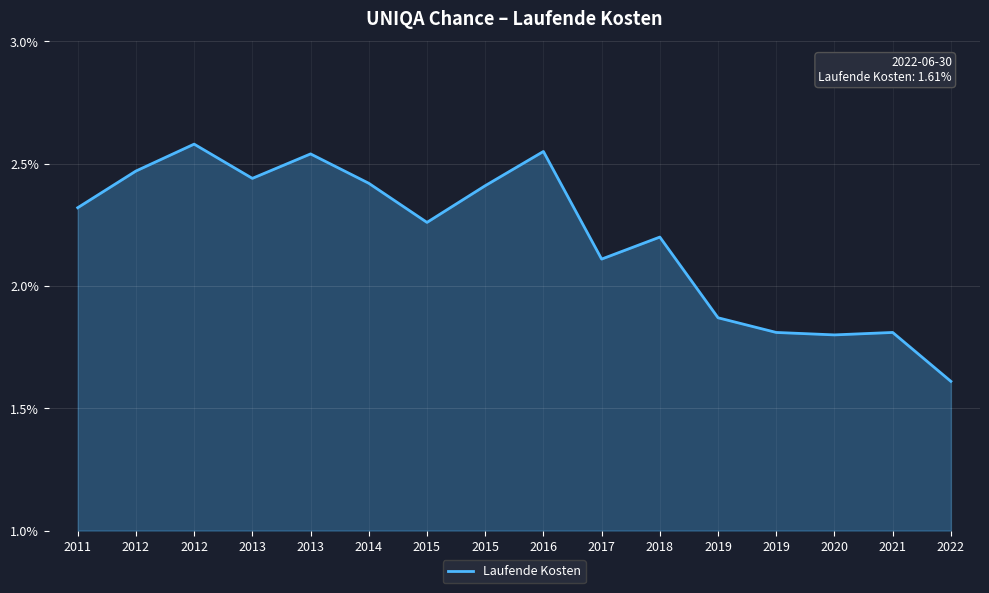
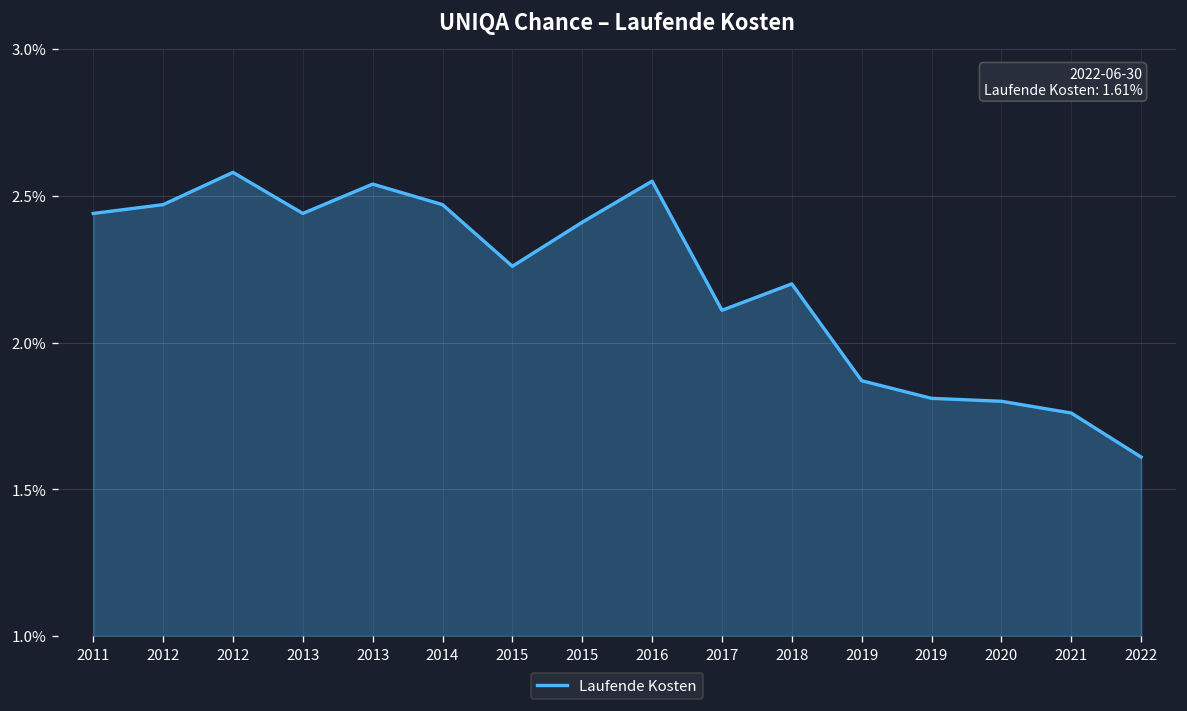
2011: 2.32% -> 2.44%
2014: 2.42% -> 2.47%
2021: 1.81% -> 1.76%
